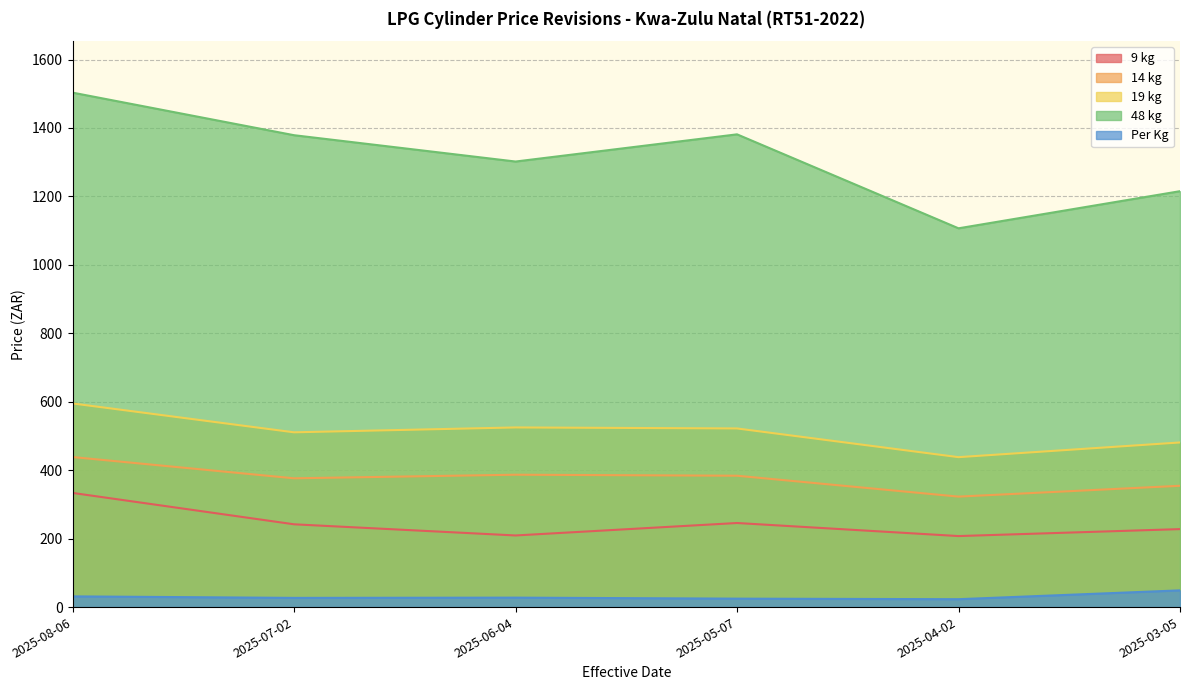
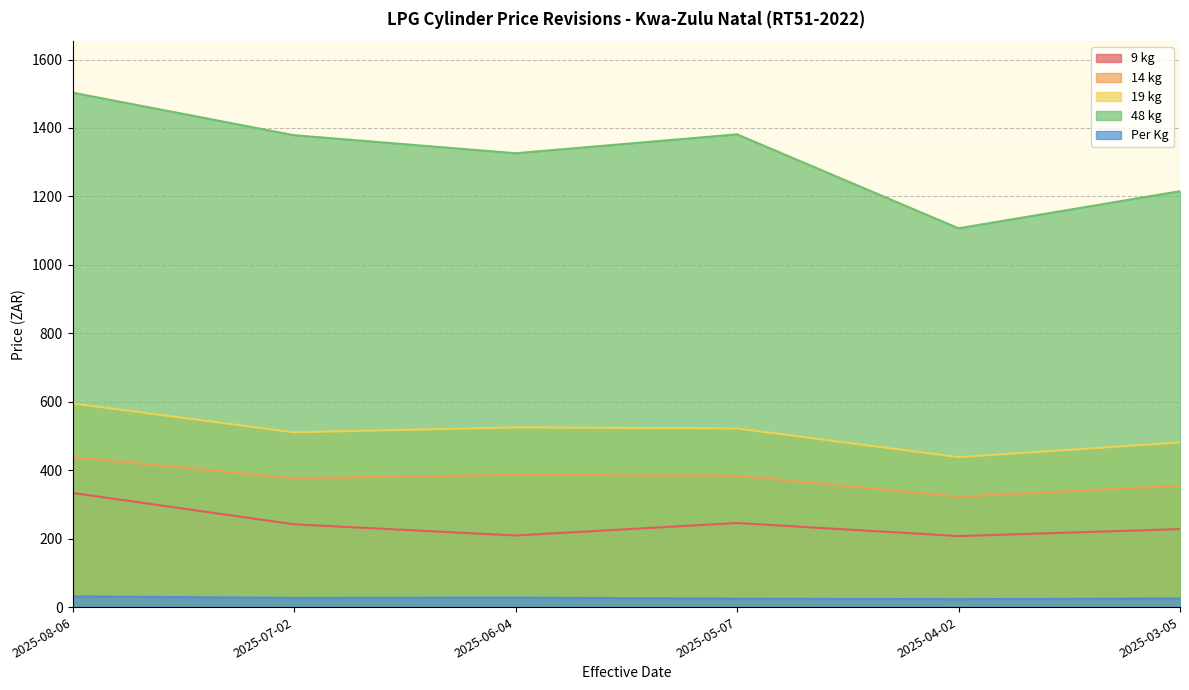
48 kg, 2025-06-04: 1300 -> 1330
Per Kg, 2025-03-05: 50 -> 30
